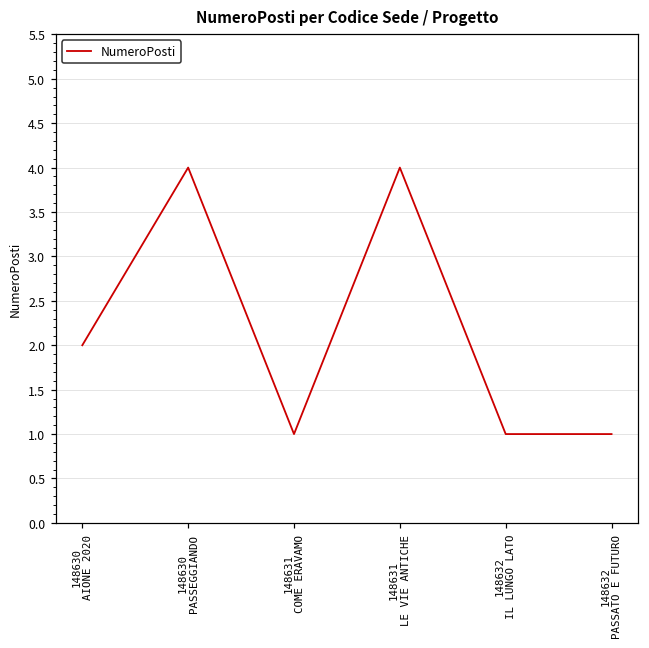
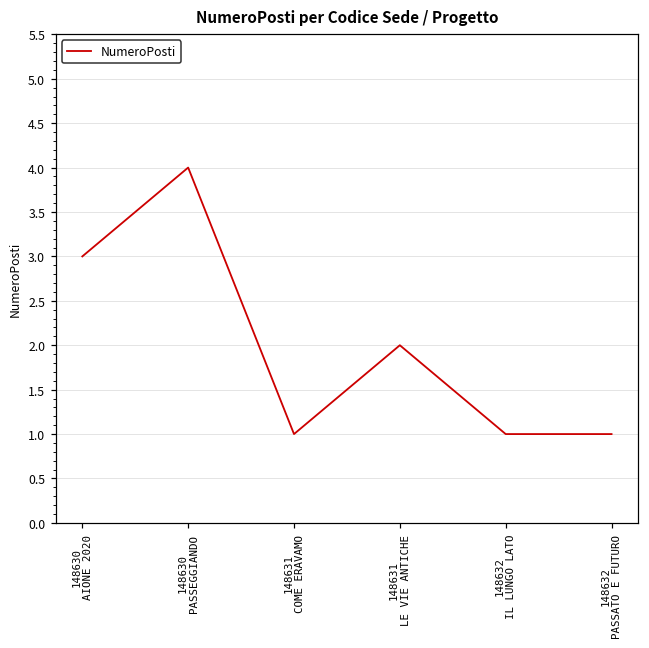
148630 AIONE 2020: 2 -> 3
148631 LE VIE ANTICHE: 4 -> 2
